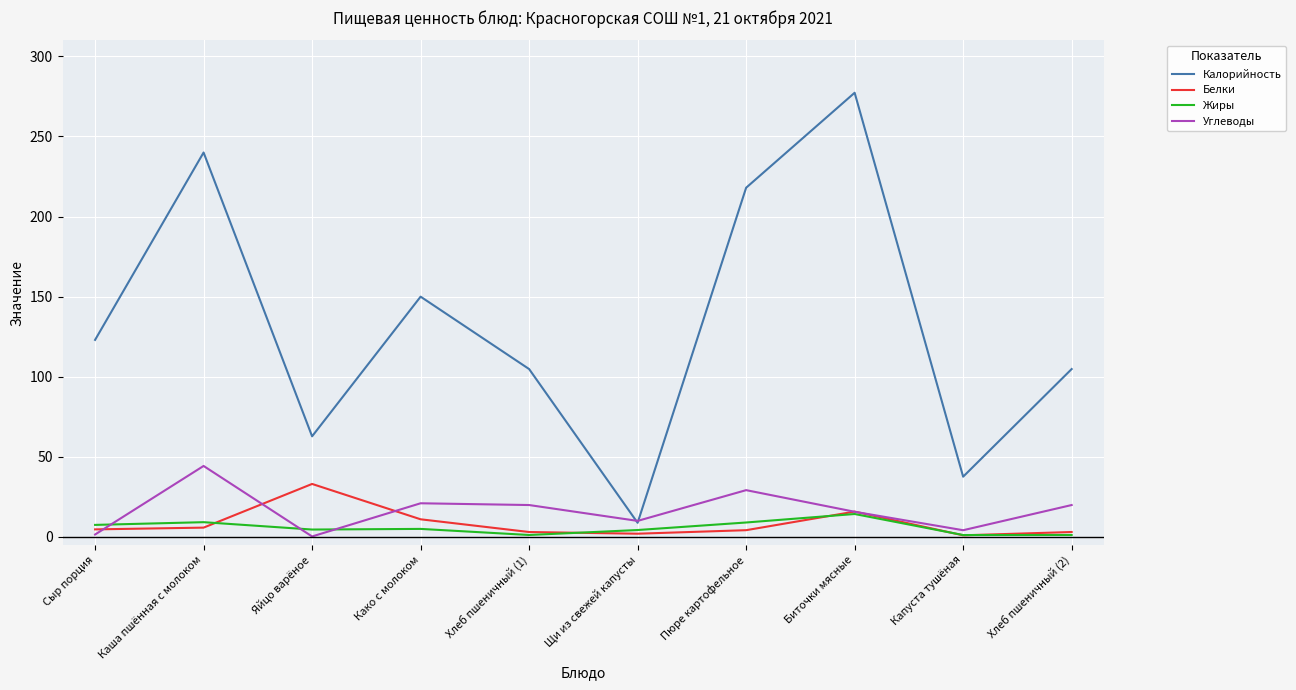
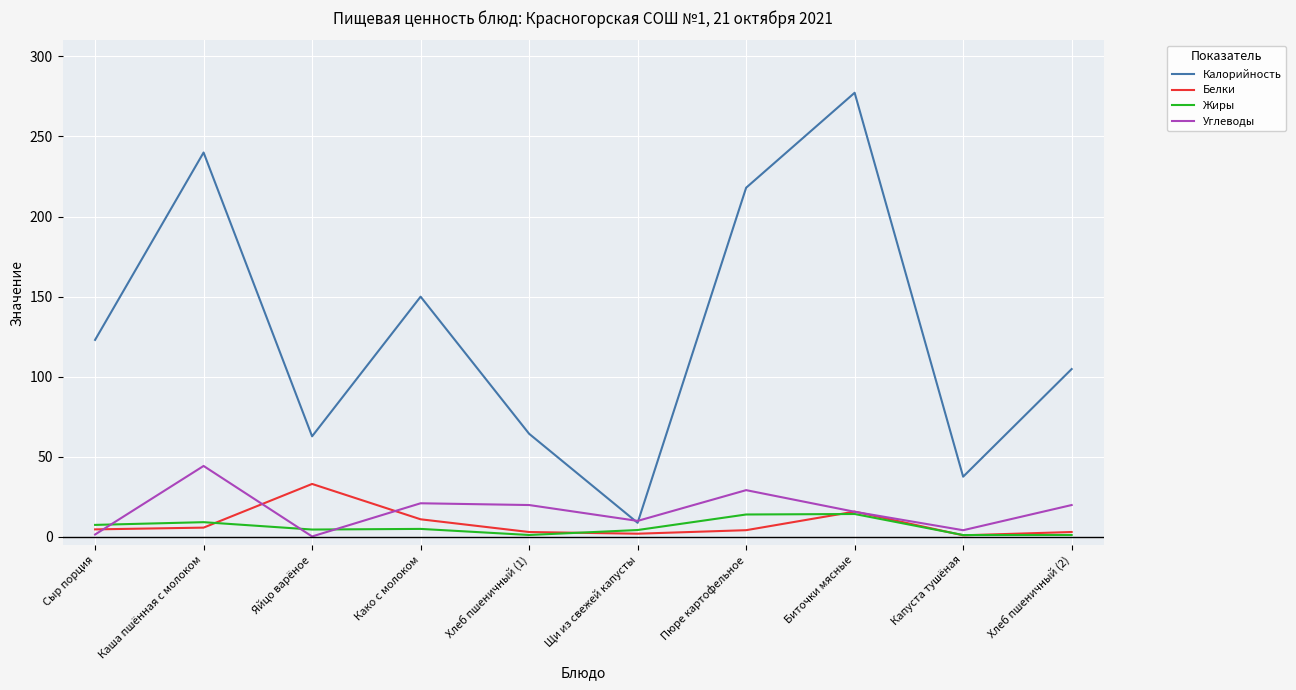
Калорийность, Хлеб пшеничный (1): 105 -> 64
Жиры, Пюре картофельное: 9 -> 14
